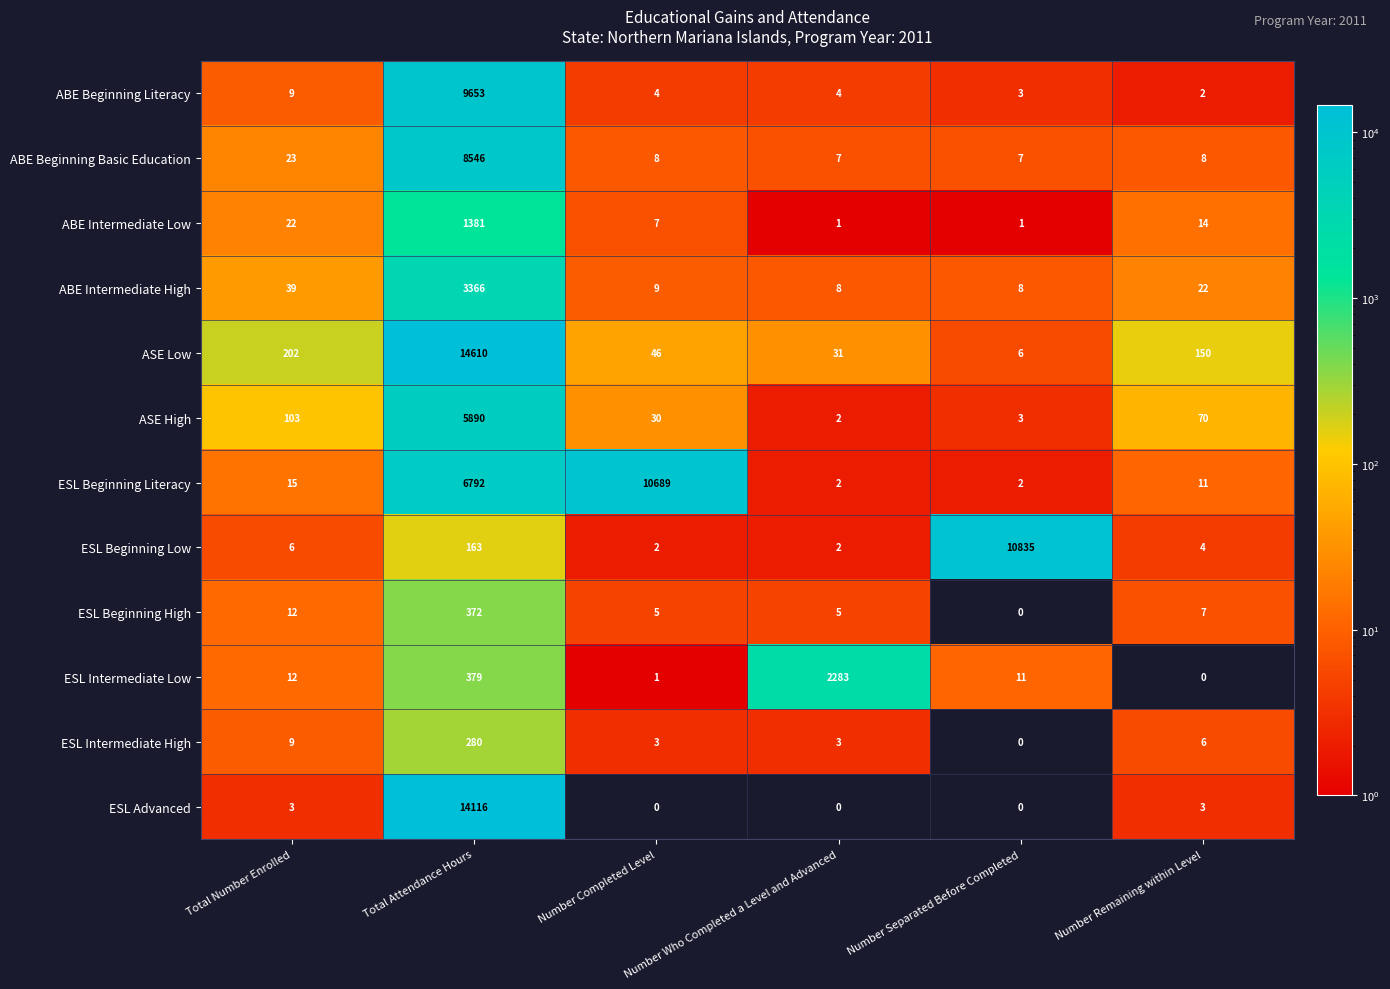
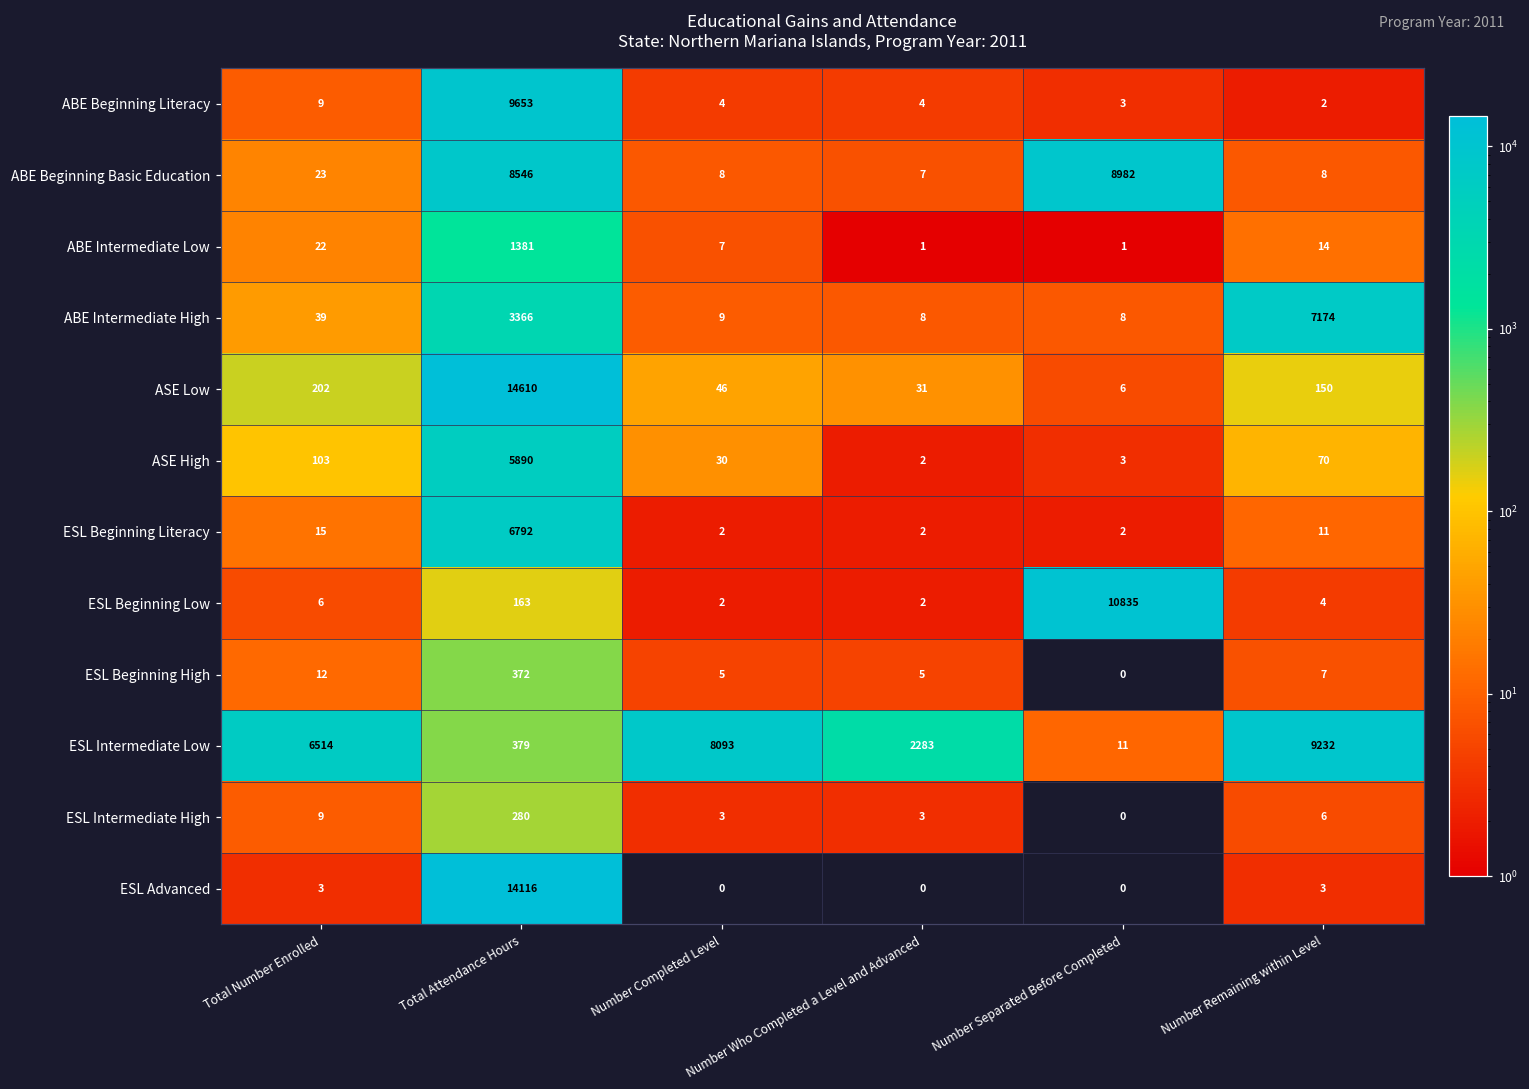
ABE Beginning Basic Education, Number Separated Before Completed: 7 -> 8982
ABE Intermediate High, Number Remaining within Level: 22 -> 7174
ESL Beginning Literacy, Number Completed Level: 10689 -> 2
ESL Intermediate Low, Total Number Enrolled: 12 -> 6514
ESL Intermediate Low, Number Completed Level: 1 -> 8093
ESL Intermediate Low, Number Remaining within Level: 0 -> 9232
